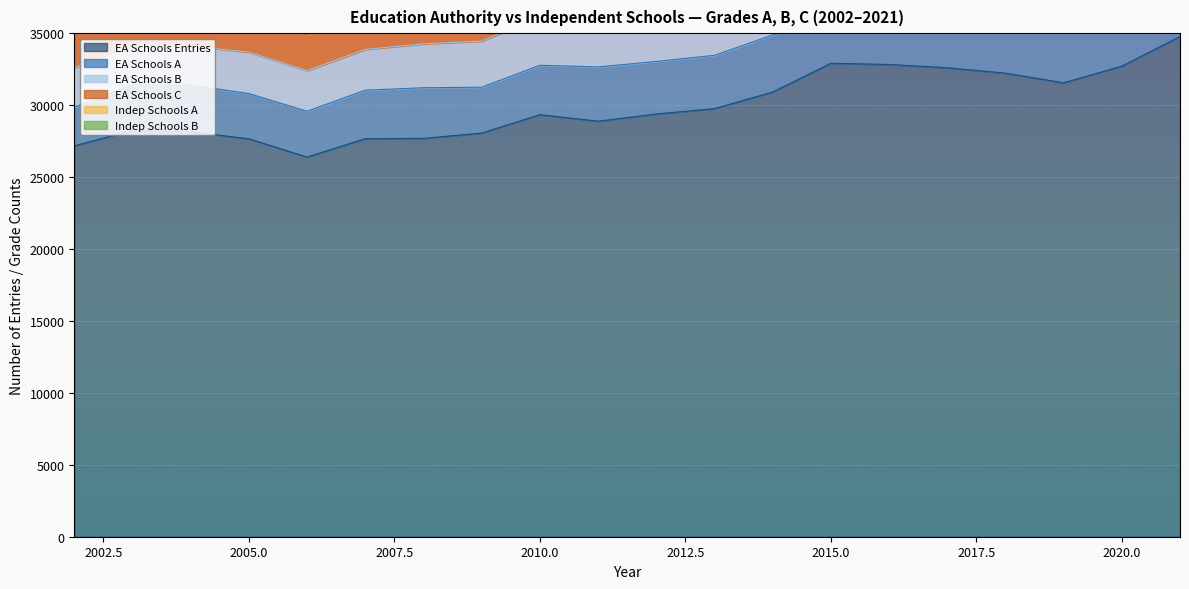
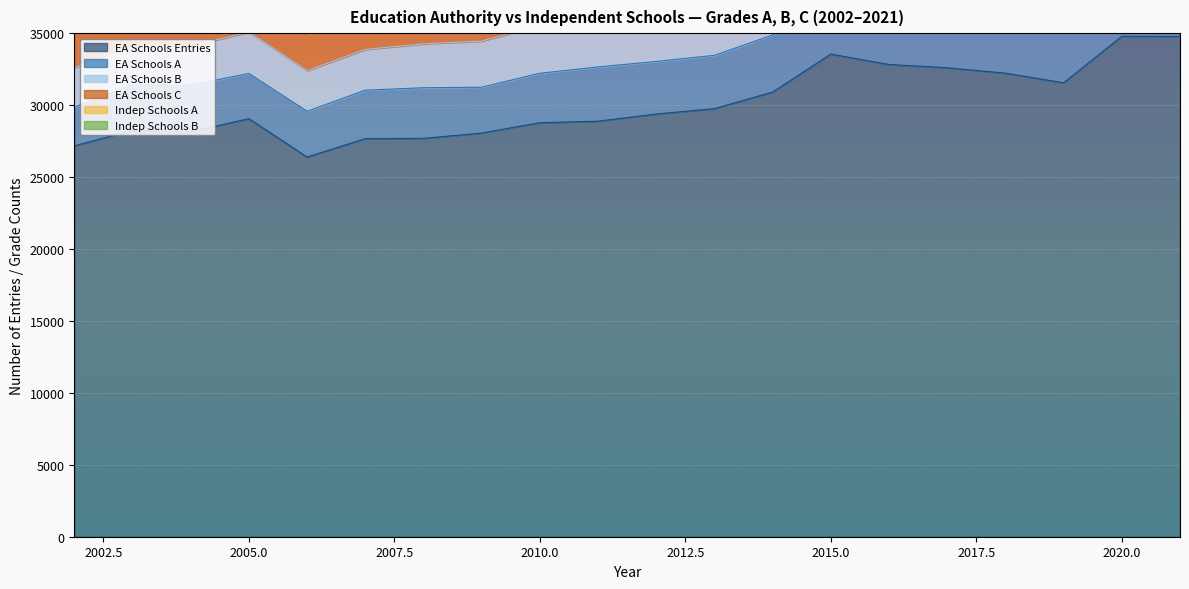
EA Schools Entries, 2005.0: 27700 -> 29100
EA Schools Entries, 2010.0: 29300 -> 28800
EA Schools Entries, 2015.0: 32900 -> 33500
EA Schools Entries, 2020.0: 32700 -> 34800
